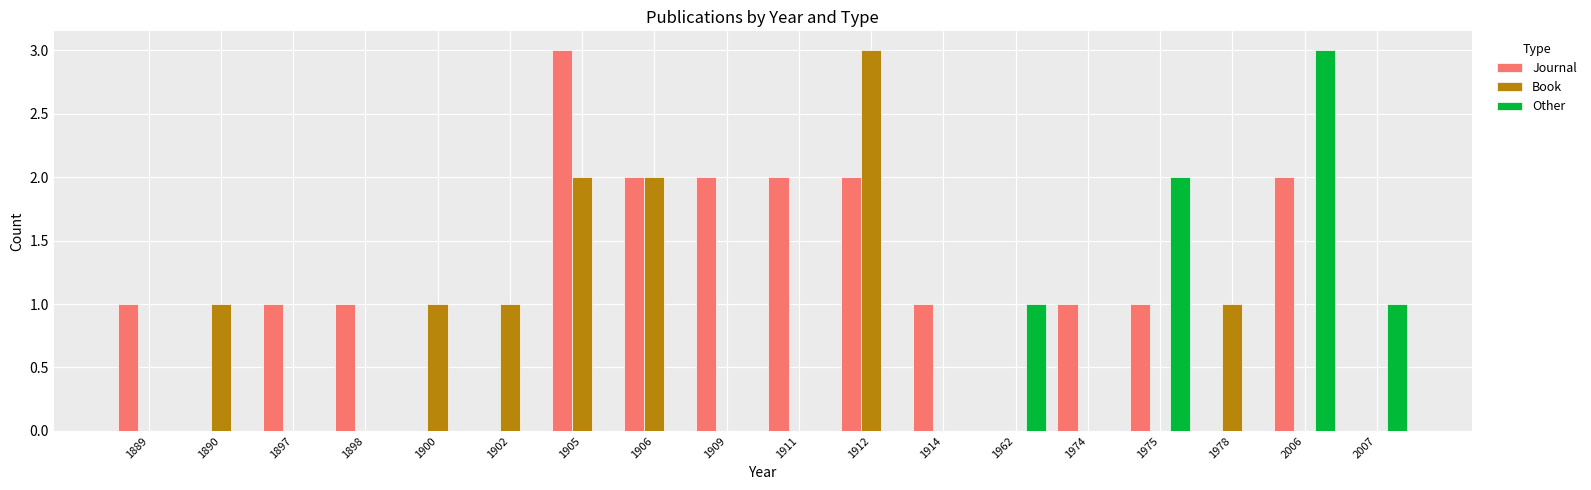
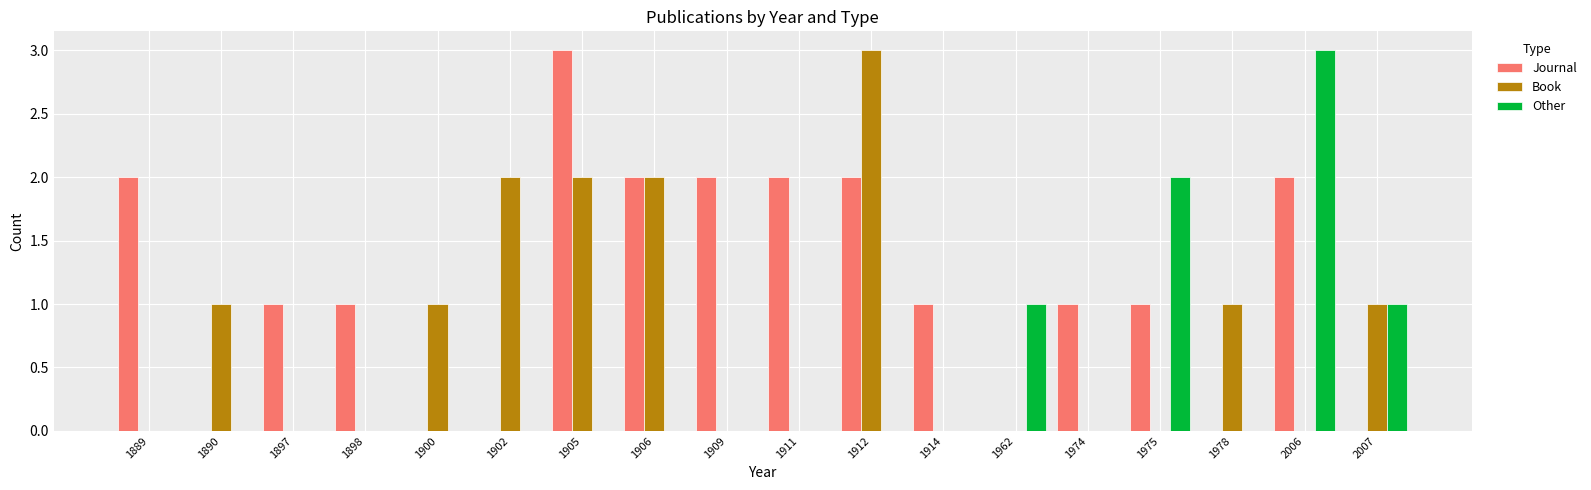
Journal, 1889: 1 -> 2
Book, 1902: 1 -> 2
Book, 2007: 0 -> 1
